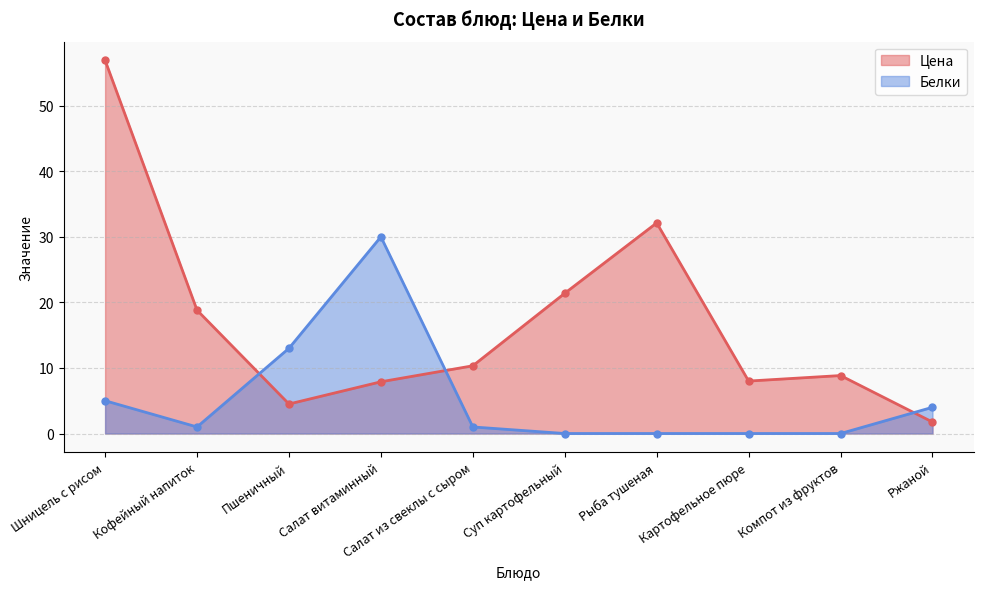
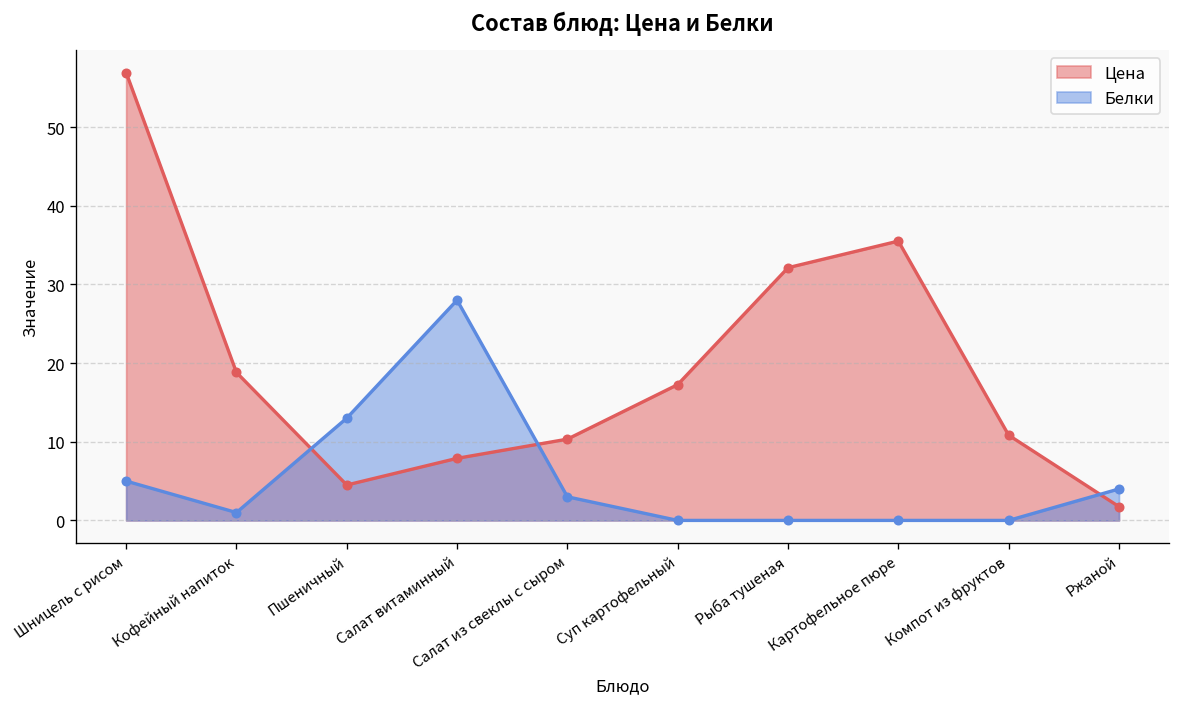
Белки, Салат витаминный: 30 -> 28
Белки, Салат из свеклы с сыром: 1 -> 3
Цена, Суп картофельный: 21 -> 17
Цена, Картофельное пюре: 8 -> 36
Цена, Компот из фруктов: 9 -> 11
